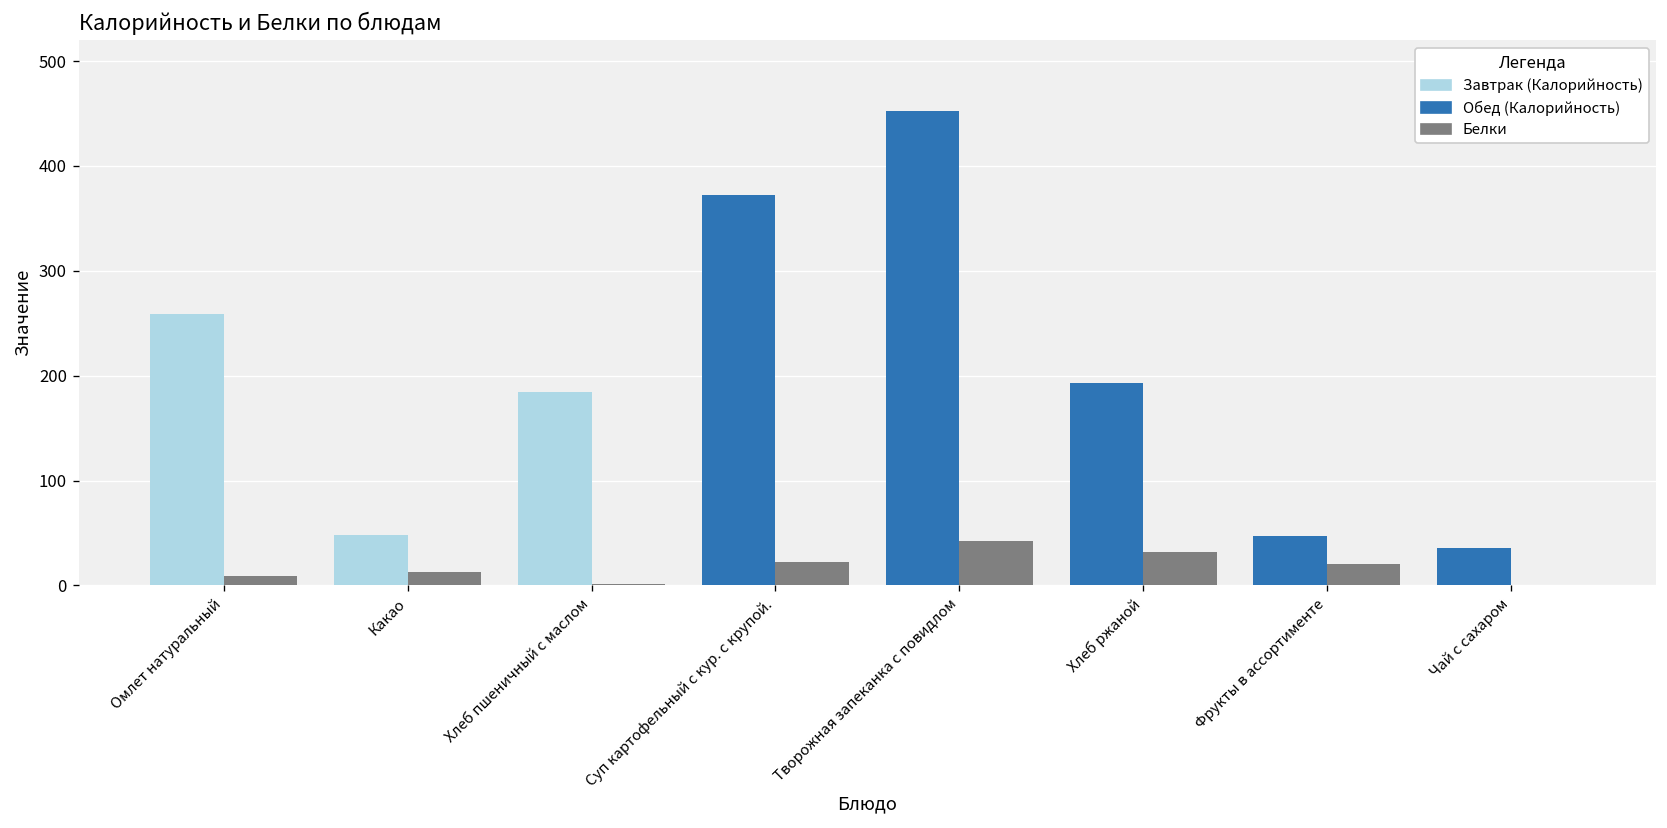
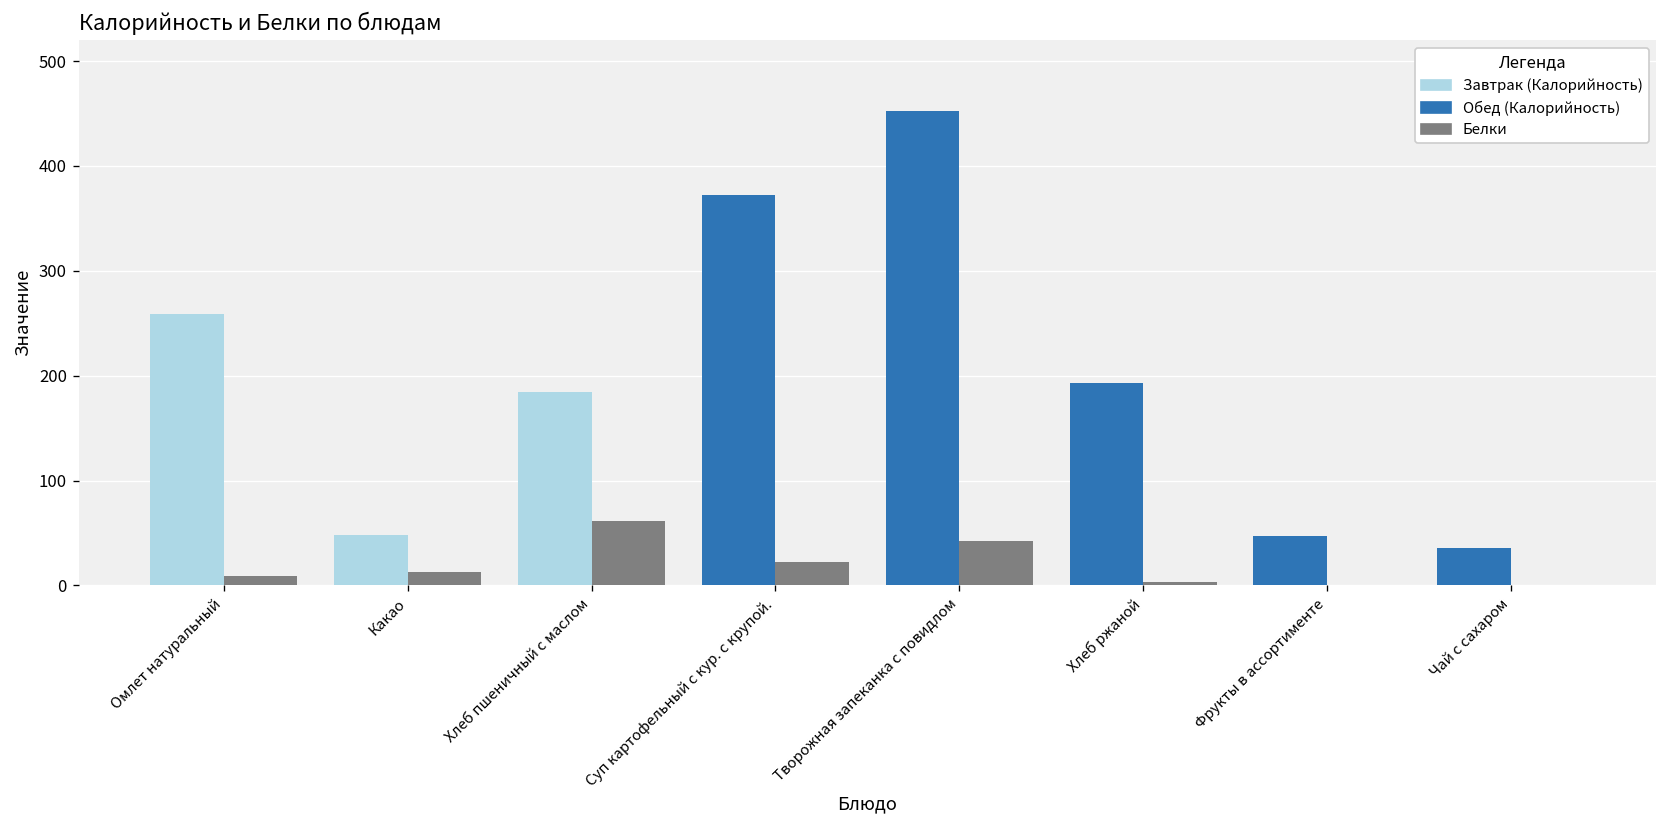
Белки, Хлеб пшеничный с маслом: 0 -> 60
Белки, Хлеб ржаной: 30 -> 0
Белки, Фрукты в ассортименте: 20 -> 0
